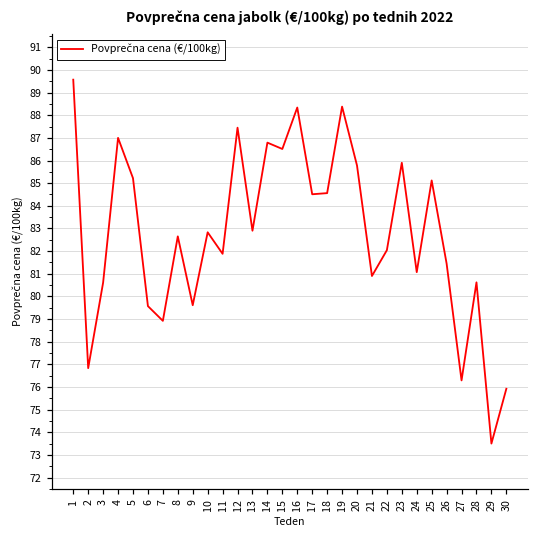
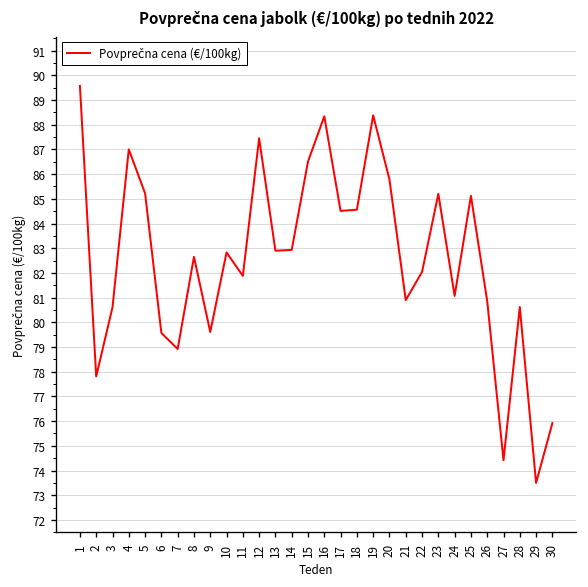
2: 76.8 -> 77.8
14: 86.8 -> 82.9
23: 85.9 -> 85.2
26: 81.5 -> 80.9
27: 76.3 -> 74.4
